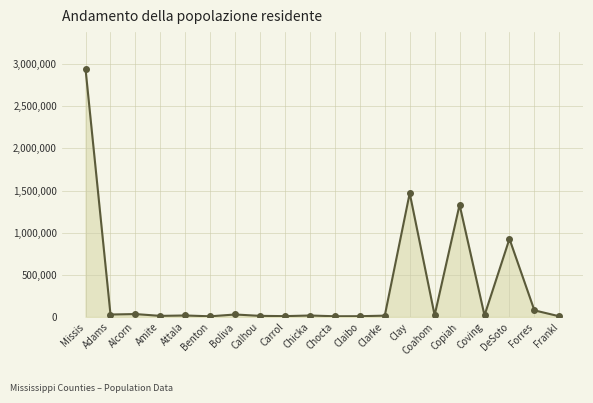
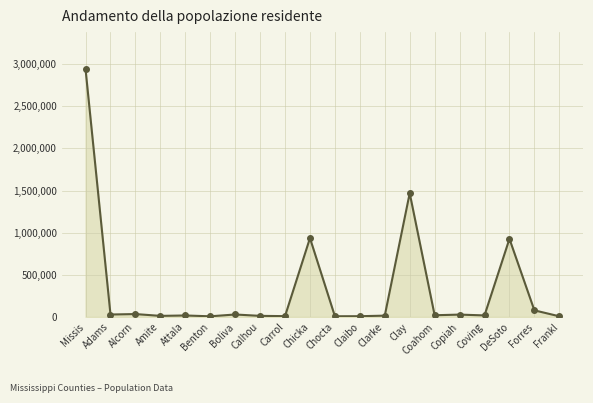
Chicka: 0 -> 900,000
Copiah: 1,300,000 -> 0
